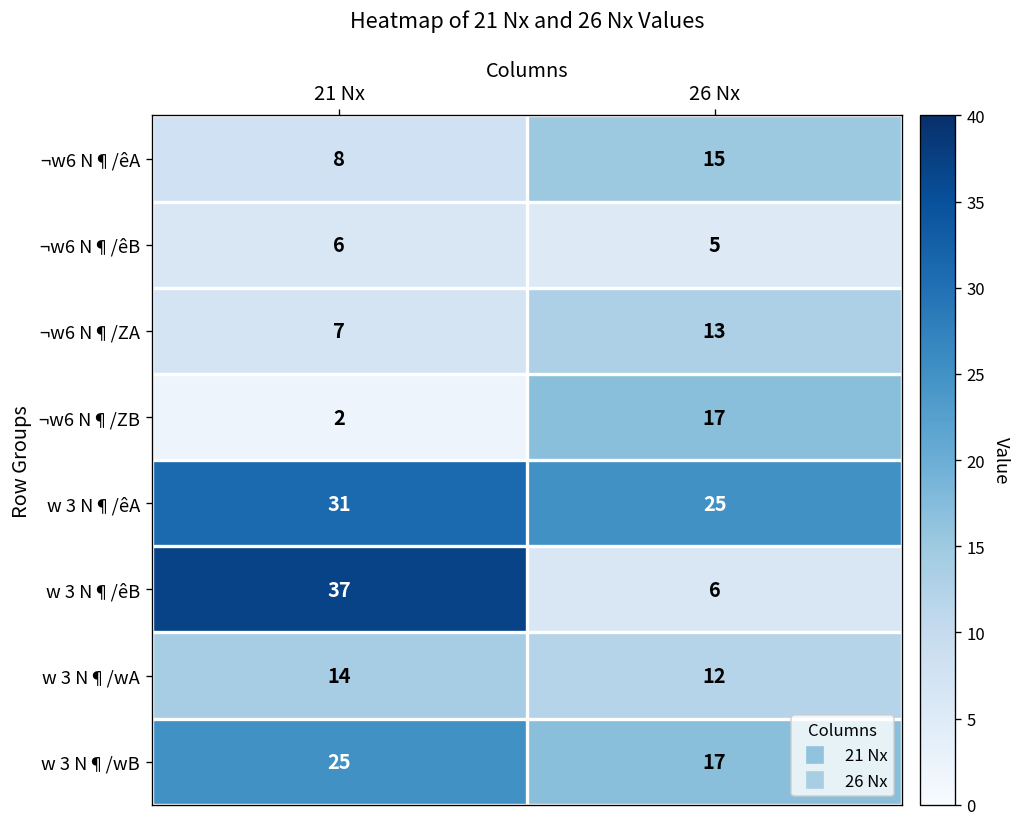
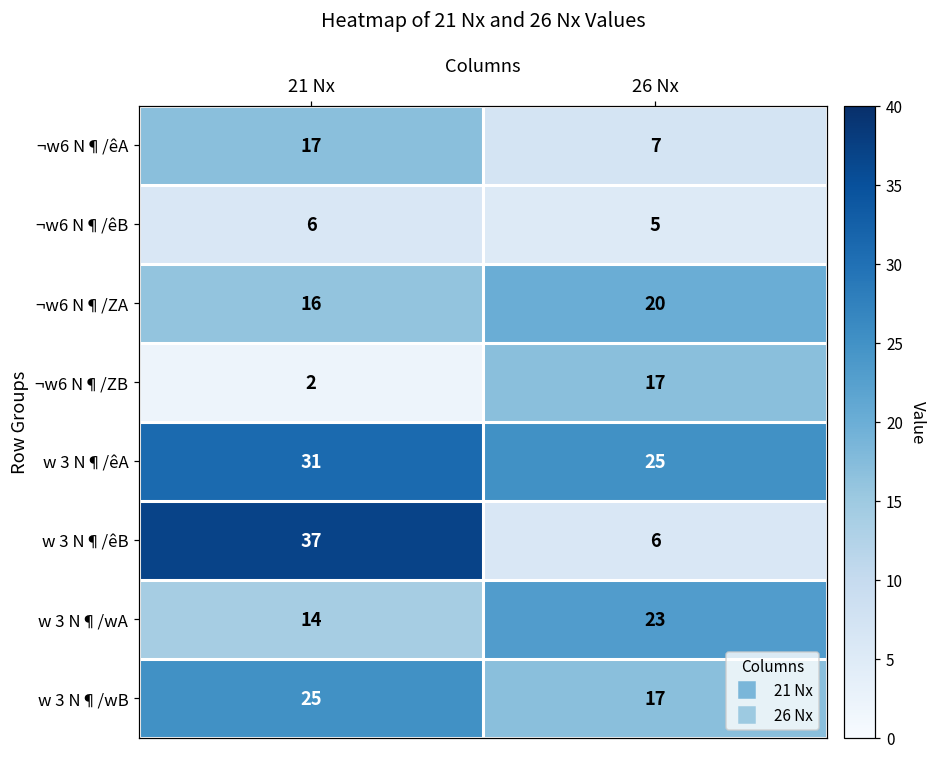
¬w6 N¶/êA, 21 Nx: 8 -> 17
¬w6 N¶/êA, 26 Nx: 15 -> 7
¬w6 N¶/ZA, 21 Nx: 7 -> 16
¬w6 N¶/ZA, 26 Nx: 13 -> 20
w 3 N¶/wA, 26 Nx: 12 -> 23
